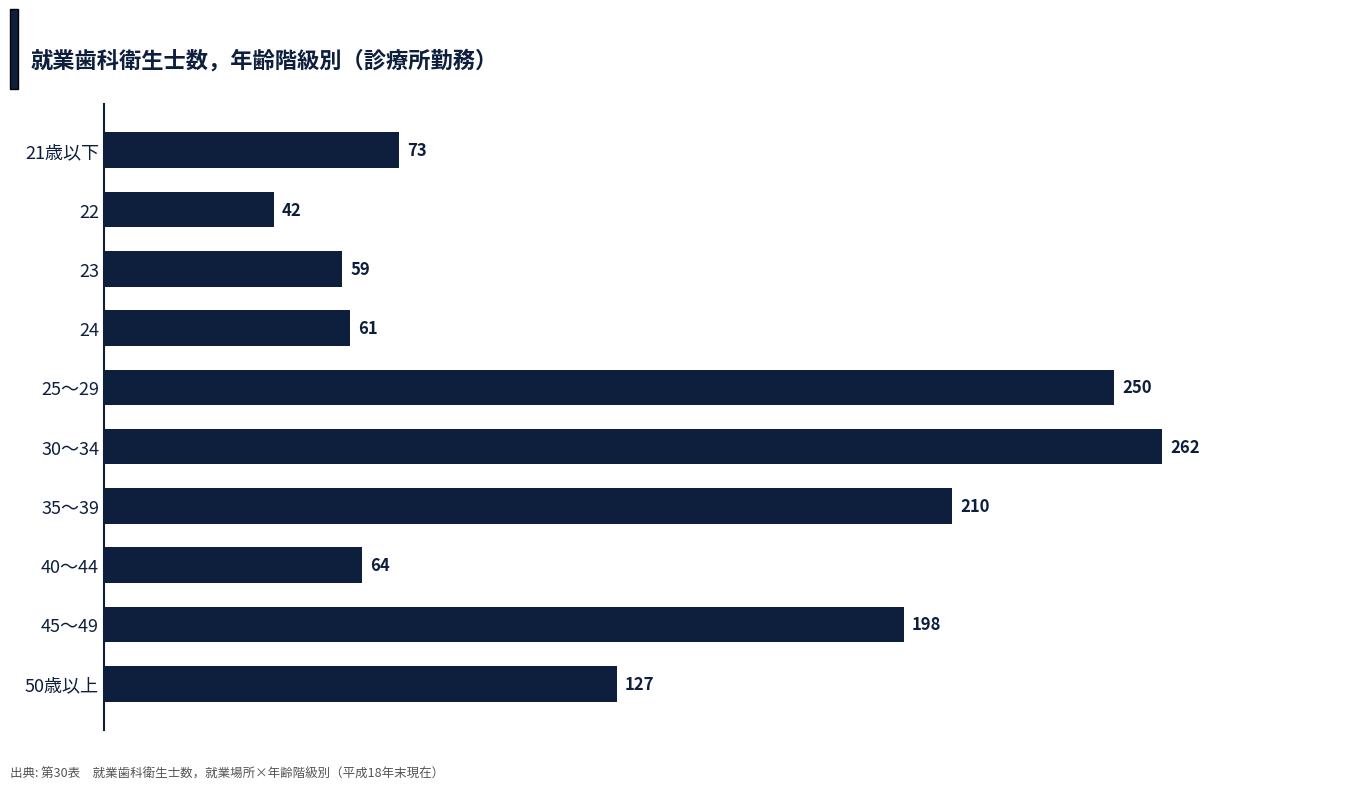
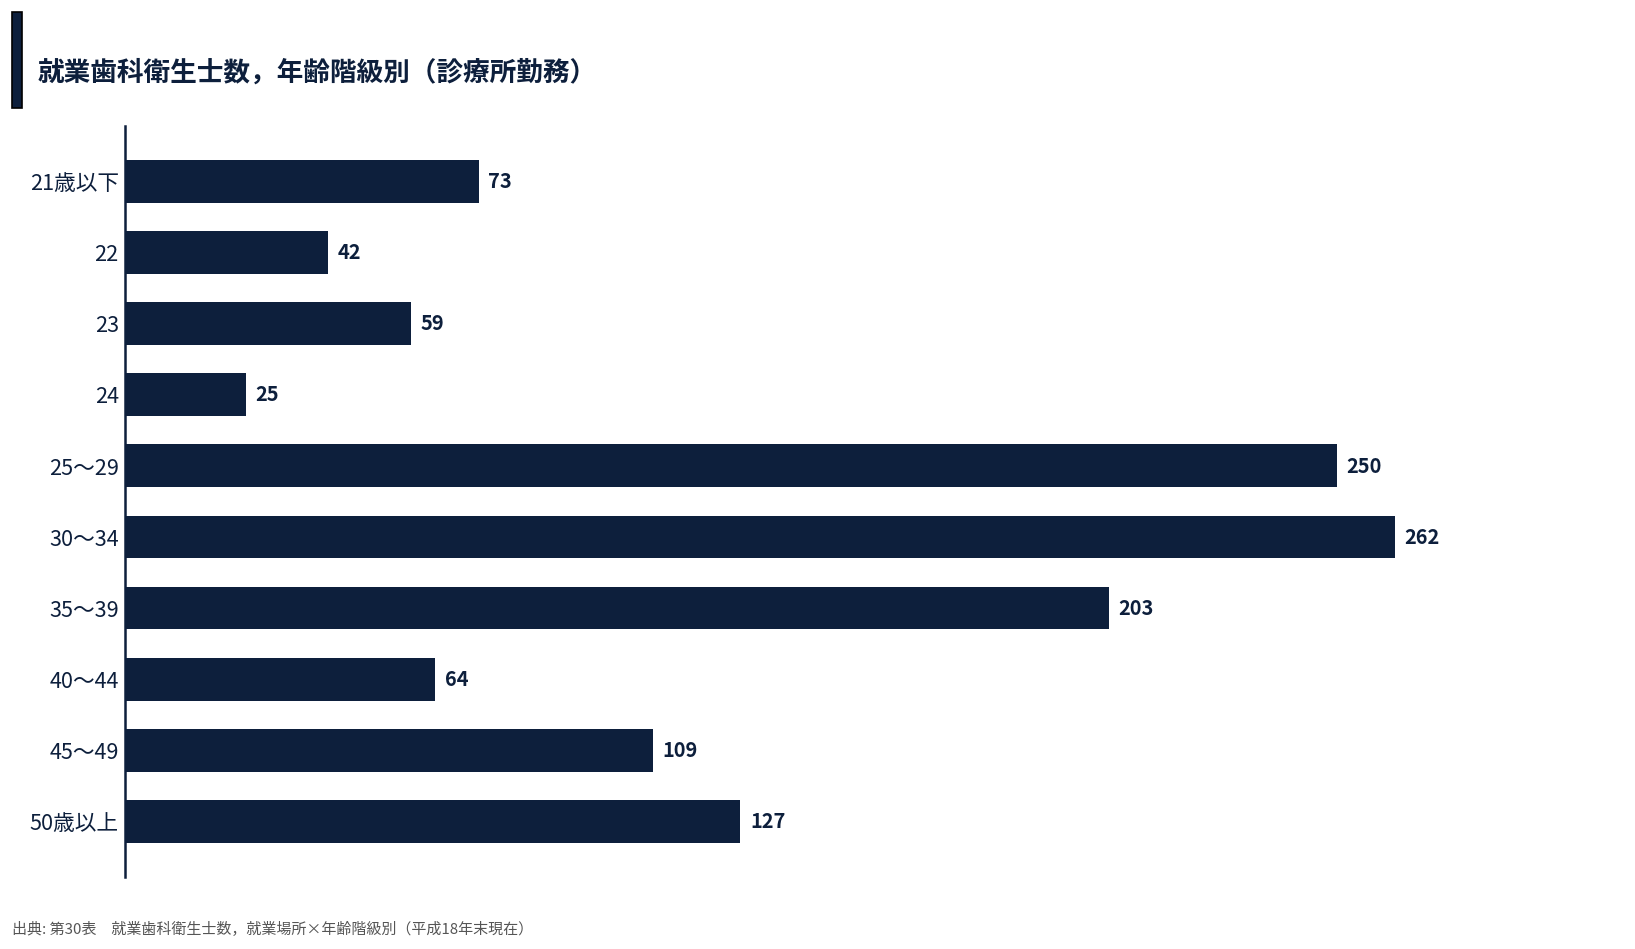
24: 61 -> 25
35～39: 210 -> 203
45～49: 198 -> 109
